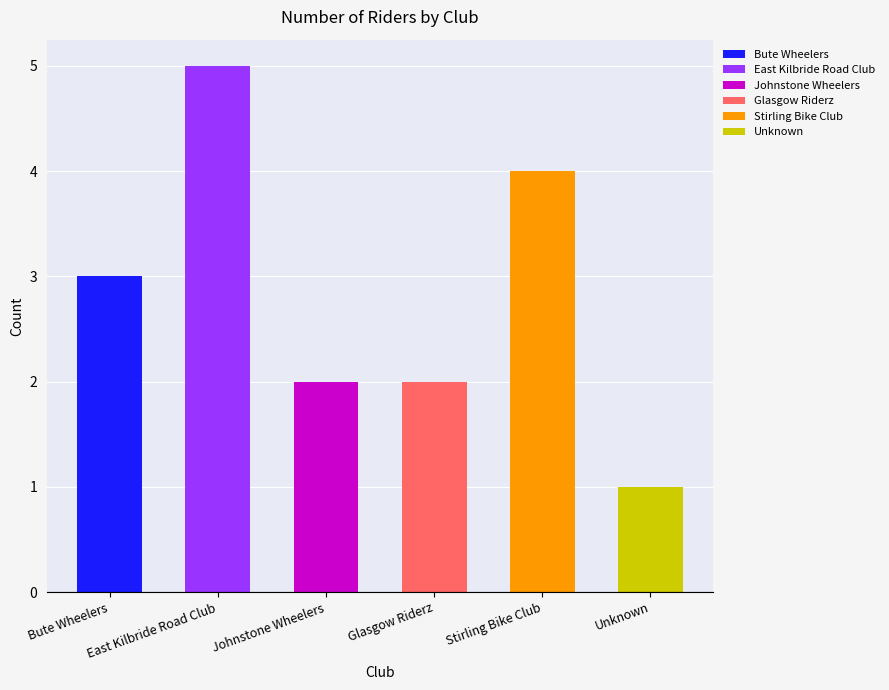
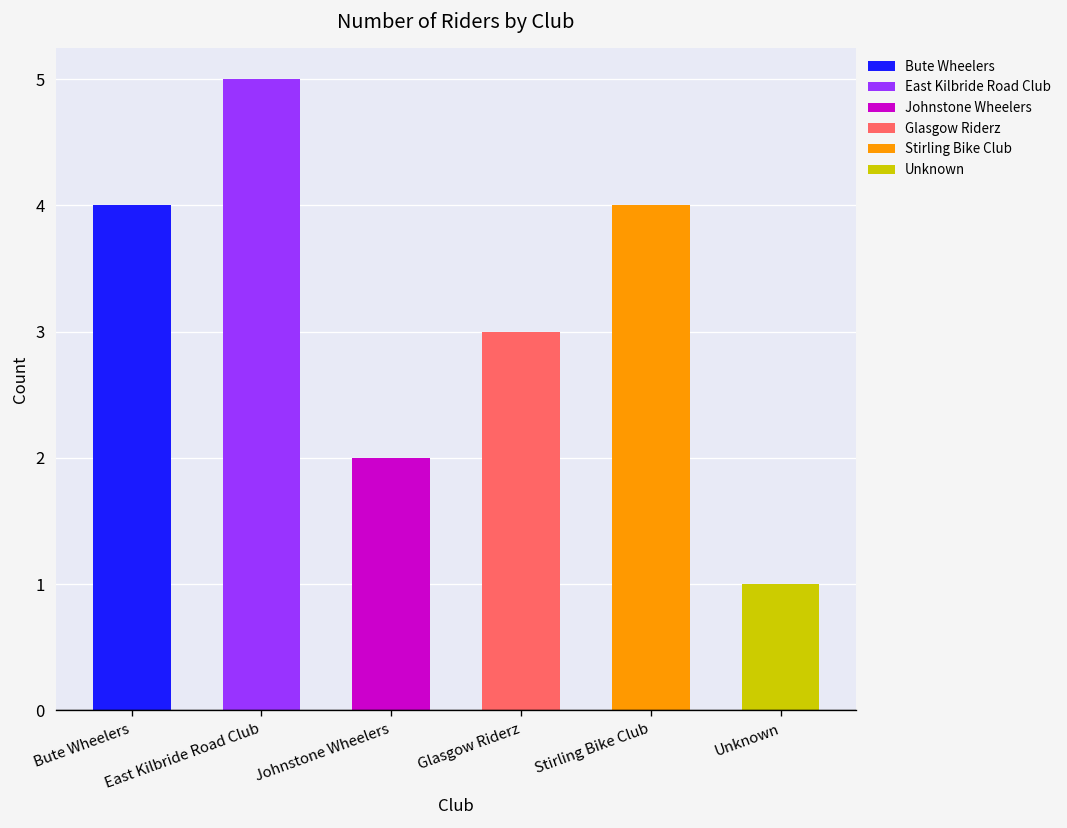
Bute Wheelers: 3 -> 4
Glasgow Riderz: 2 -> 3
